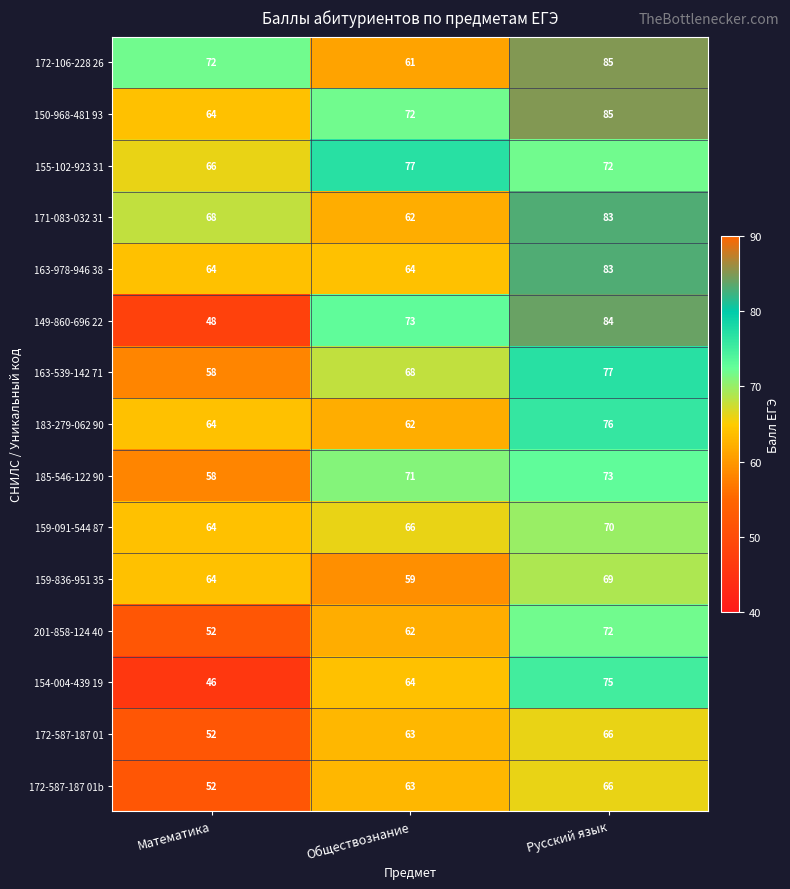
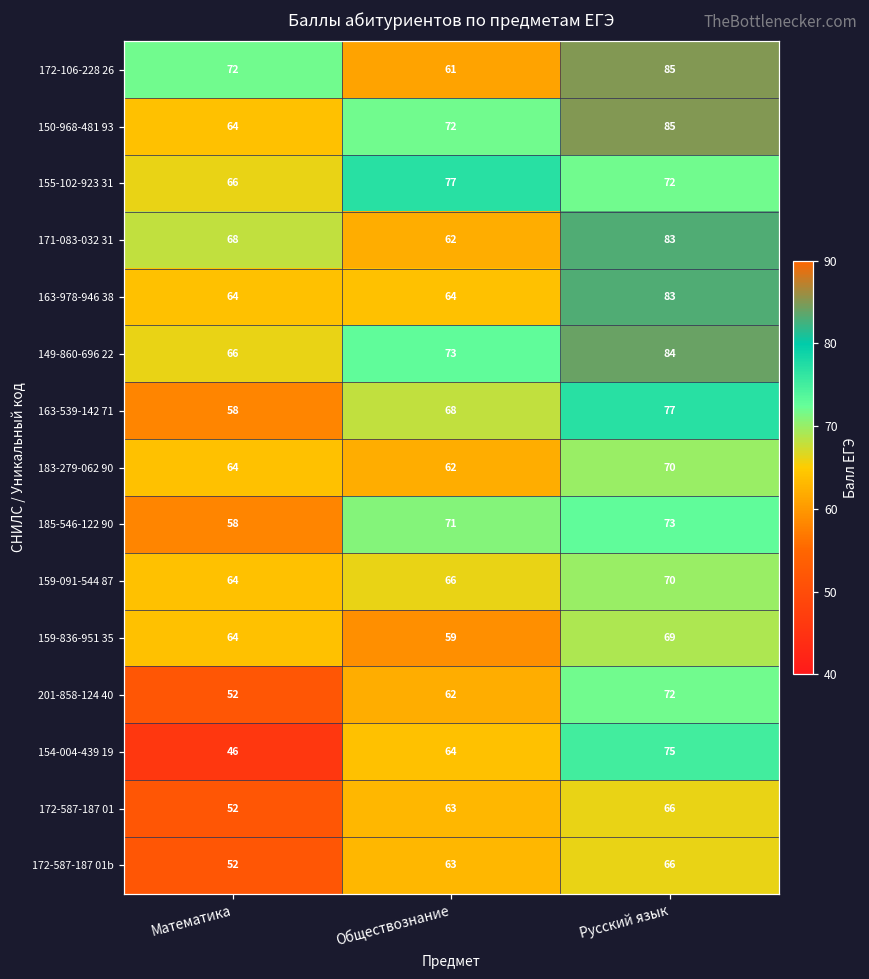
149-860-696 22, Математика: 48 -> 66
183-279-062 90, Русский язык: 76 -> 70
